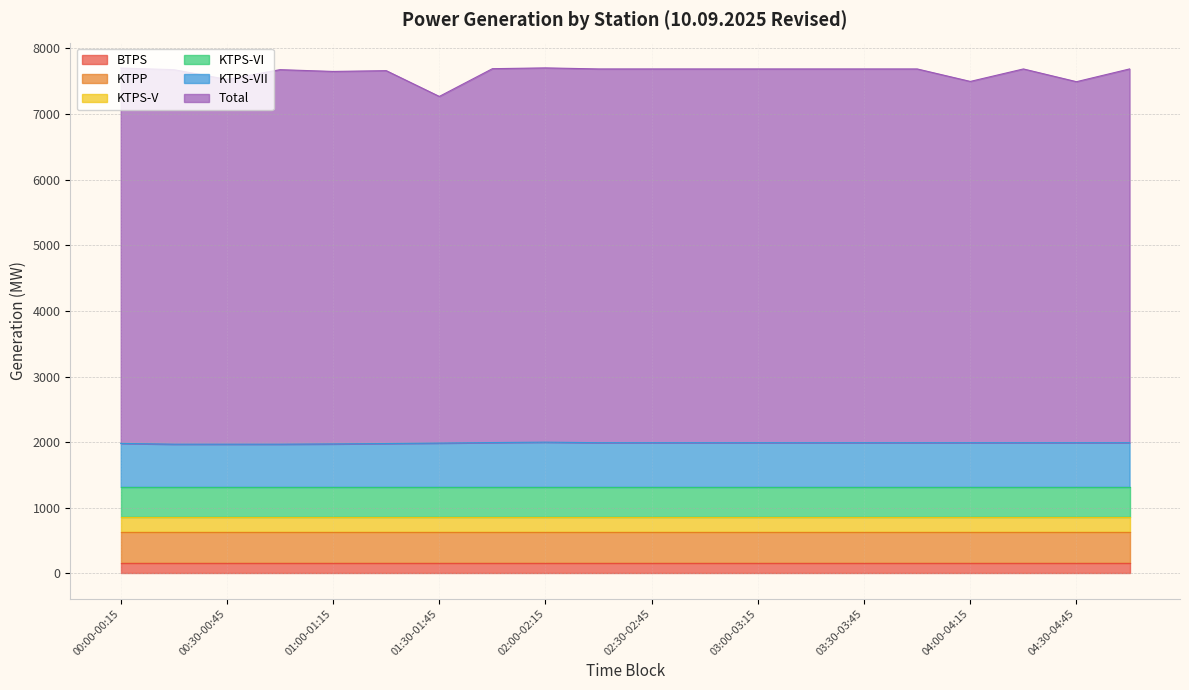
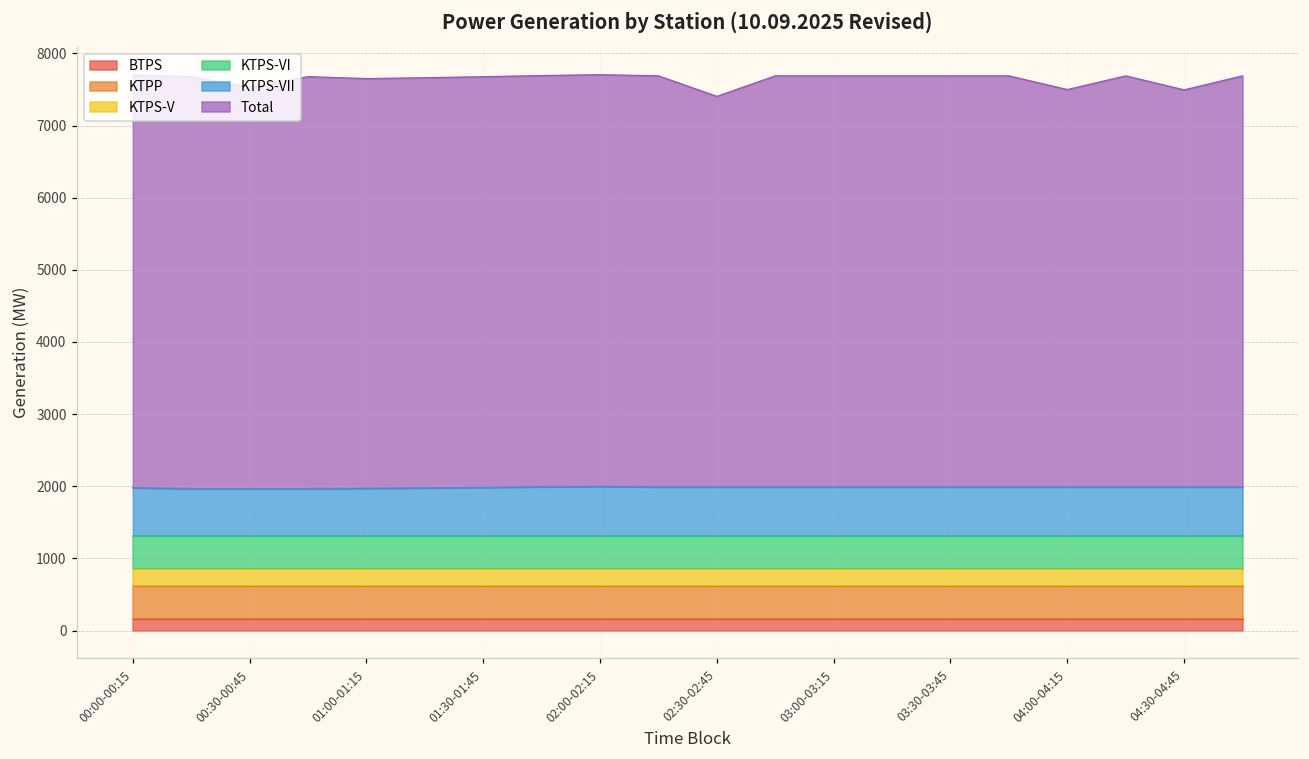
Total, 01:30-01:45: 5300 -> 5700
Total, 02:30-02:45: 5700 -> 5400
